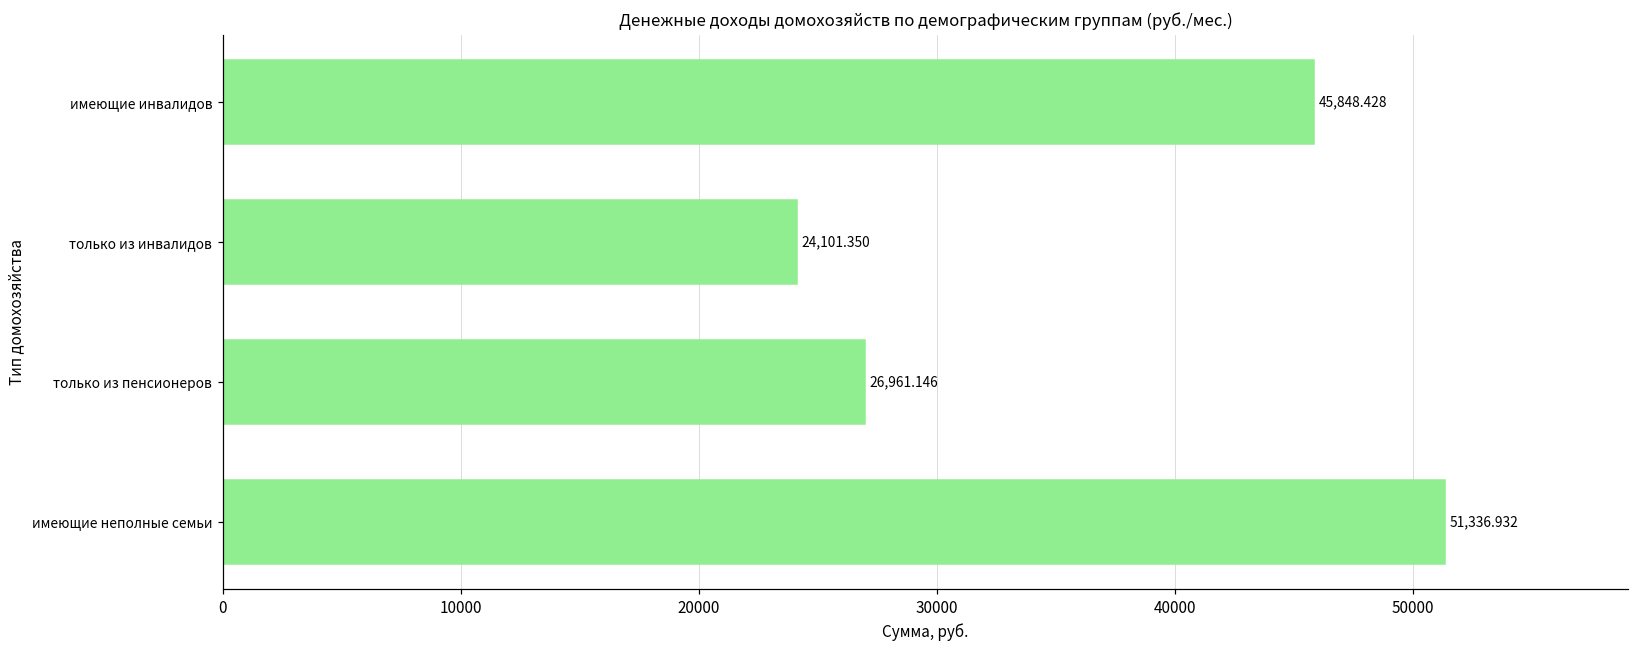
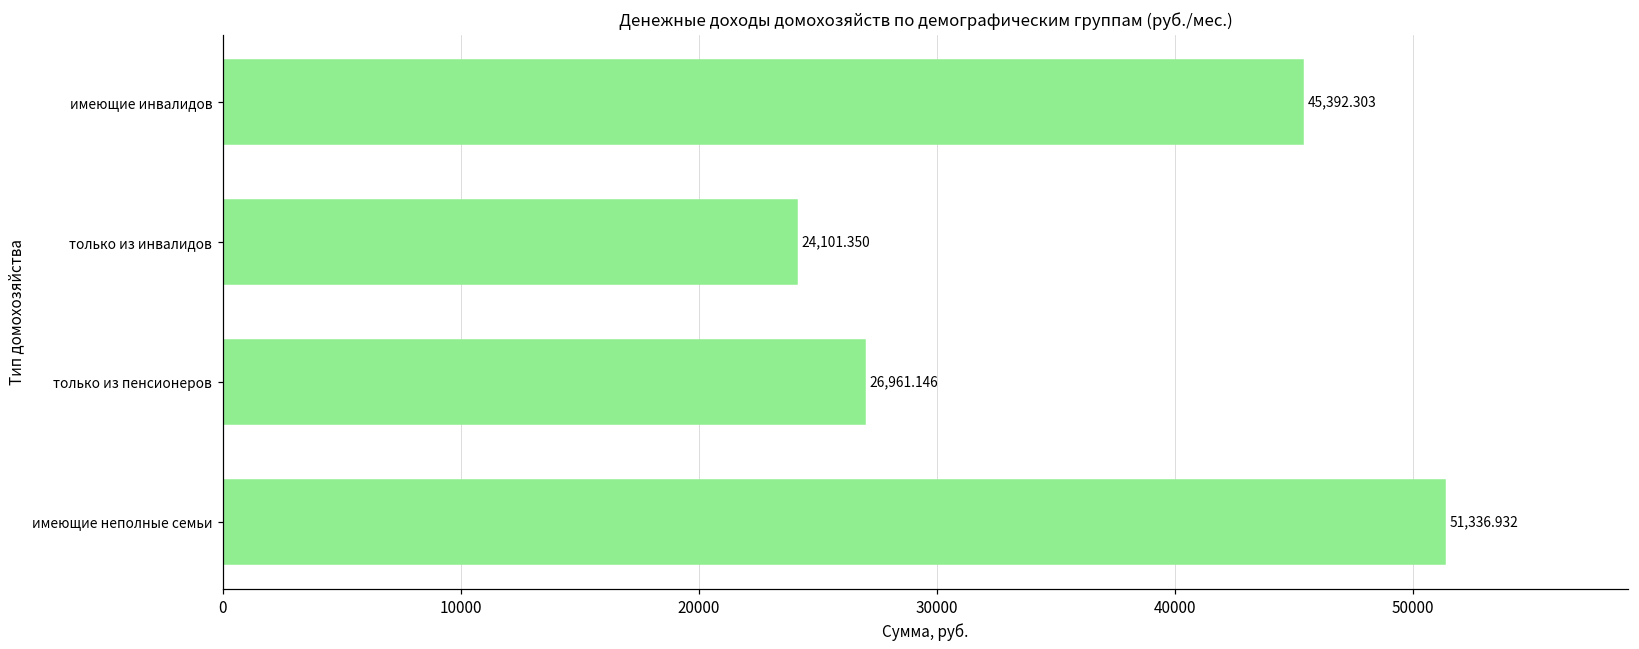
имеющие инвалидов: 45,848.428 -> 45,392.303
